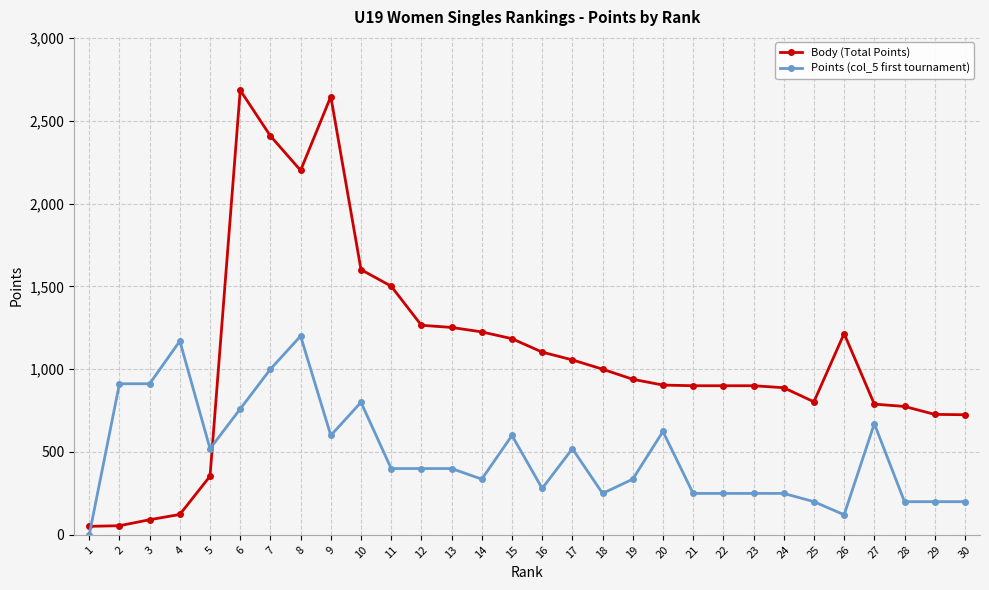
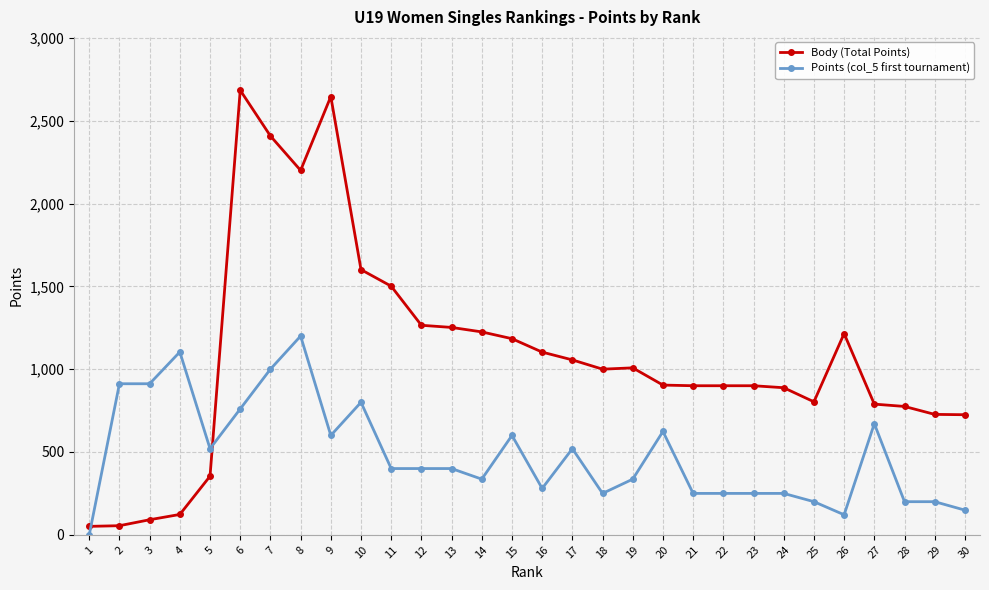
Points (col_5 first tournament), 4: 1,170 -> 1,100
Body (Total Points), 19: 940 -> 1,010
Points (col_5 first tournament), 30: 200 -> 150
